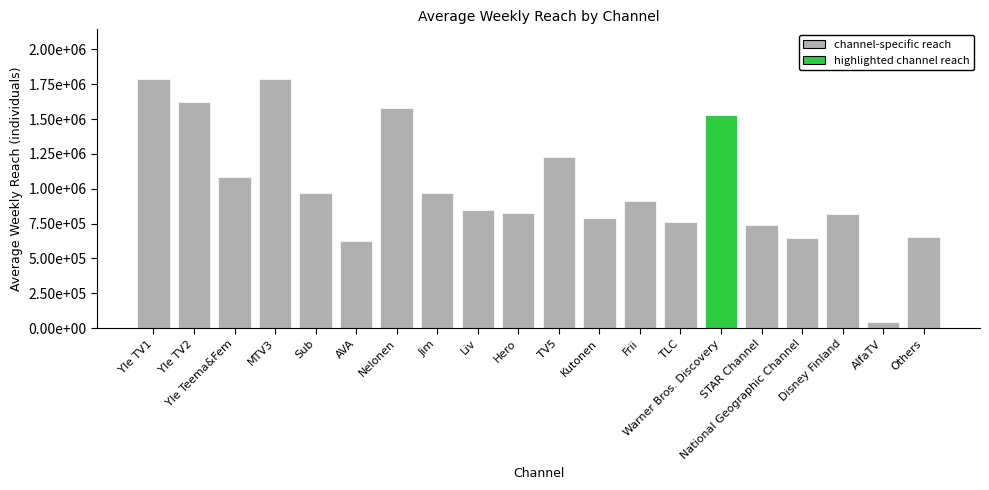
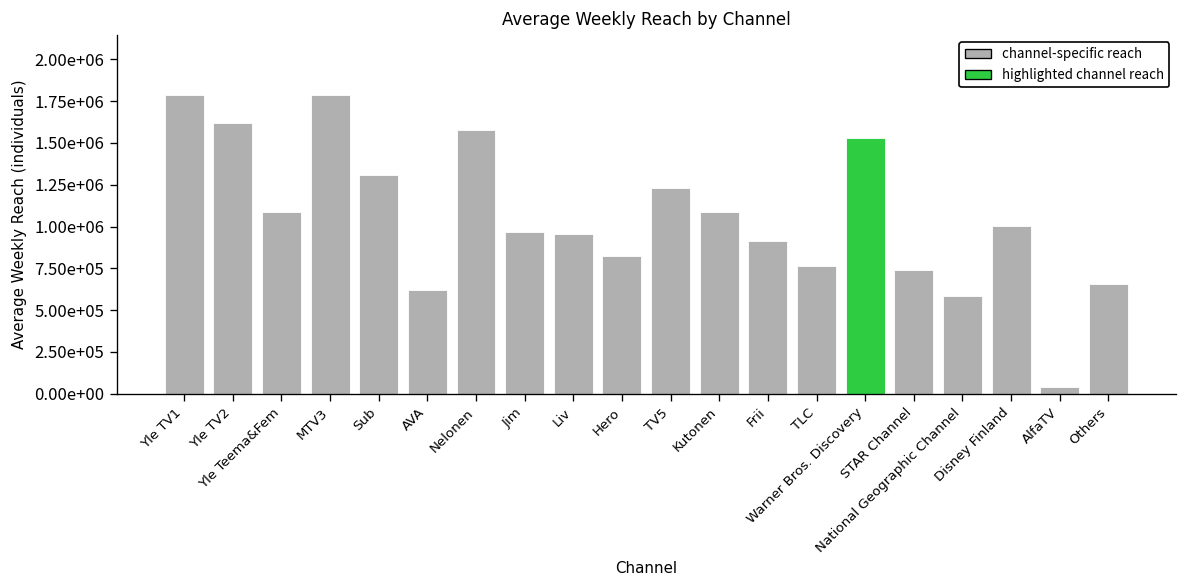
Sub: 970000 -> 1310000
Liv: 850000 -> 960000
Kutonen: 790000 -> 1090000
National Geographic Channel: 650000 -> 590000
Disney Finland: 820000 -> 1000000
